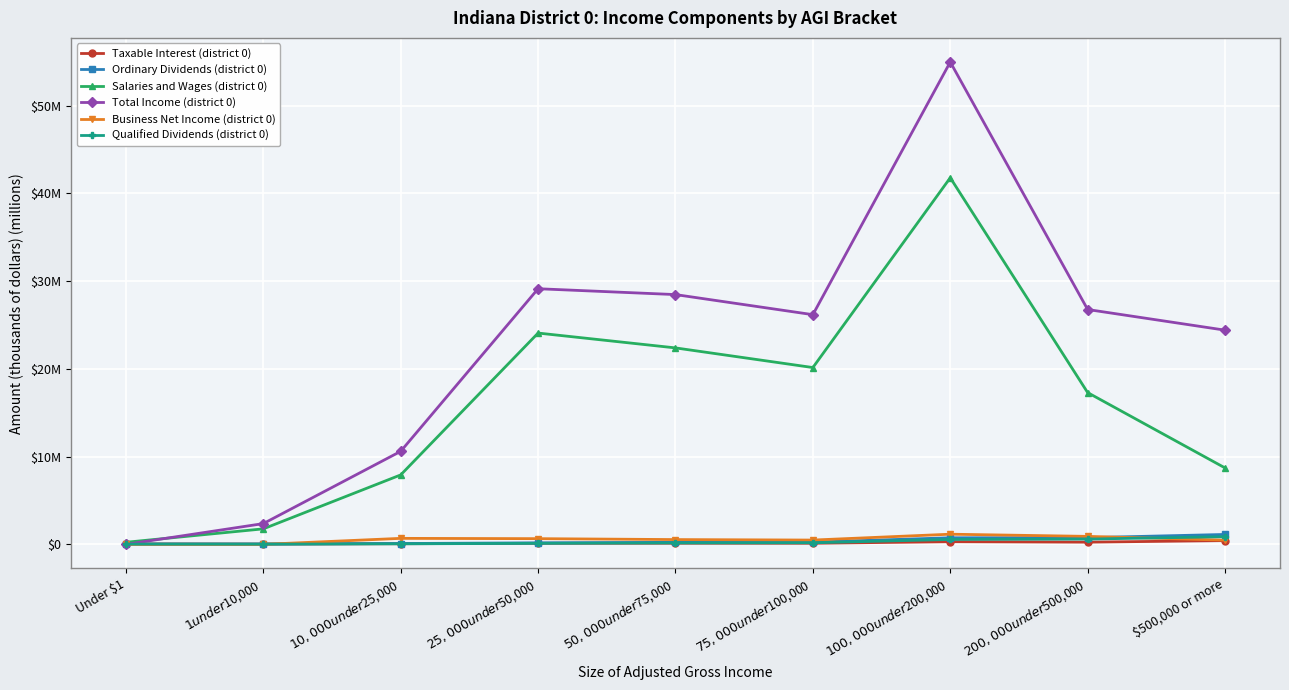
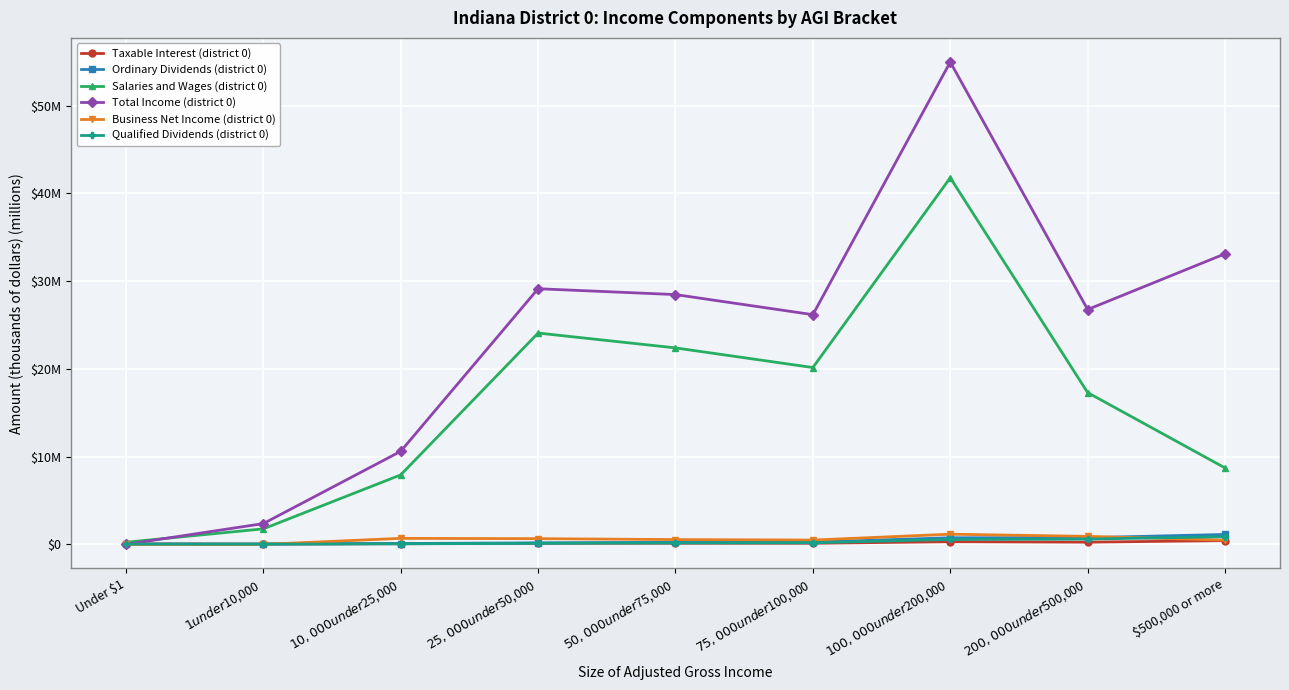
Total Income (district 0), $500,000 or more: $24000000 -> $33000000
